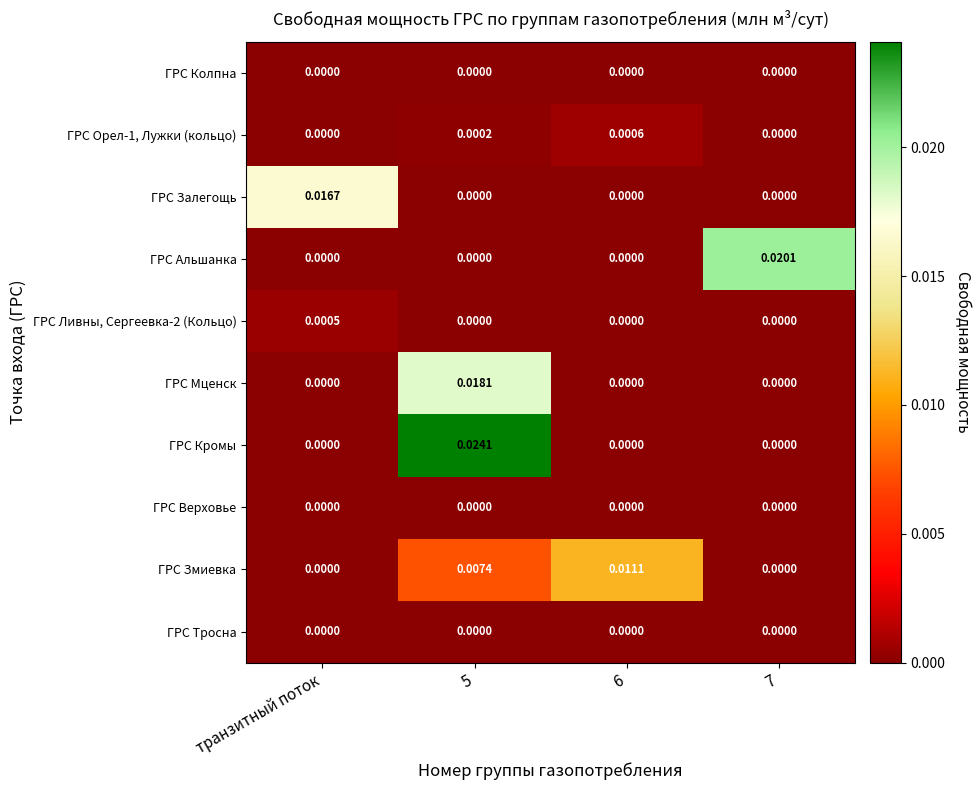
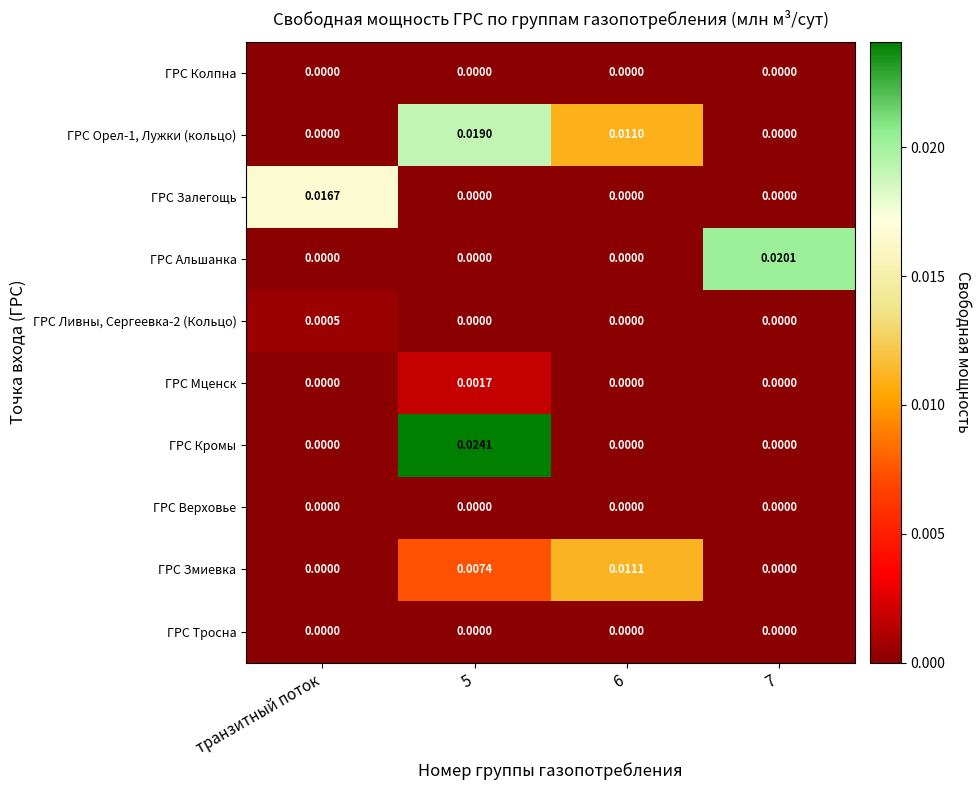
ГРС Орел-1, Лужки (кольцо), 5: 0.0002 -> 0.0190
ГРС Орел-1, Лужки (кольцо), 6: 0.0006 -> 0.0110
ГРС Мценск, 5: 0.0181 -> 0.0017
